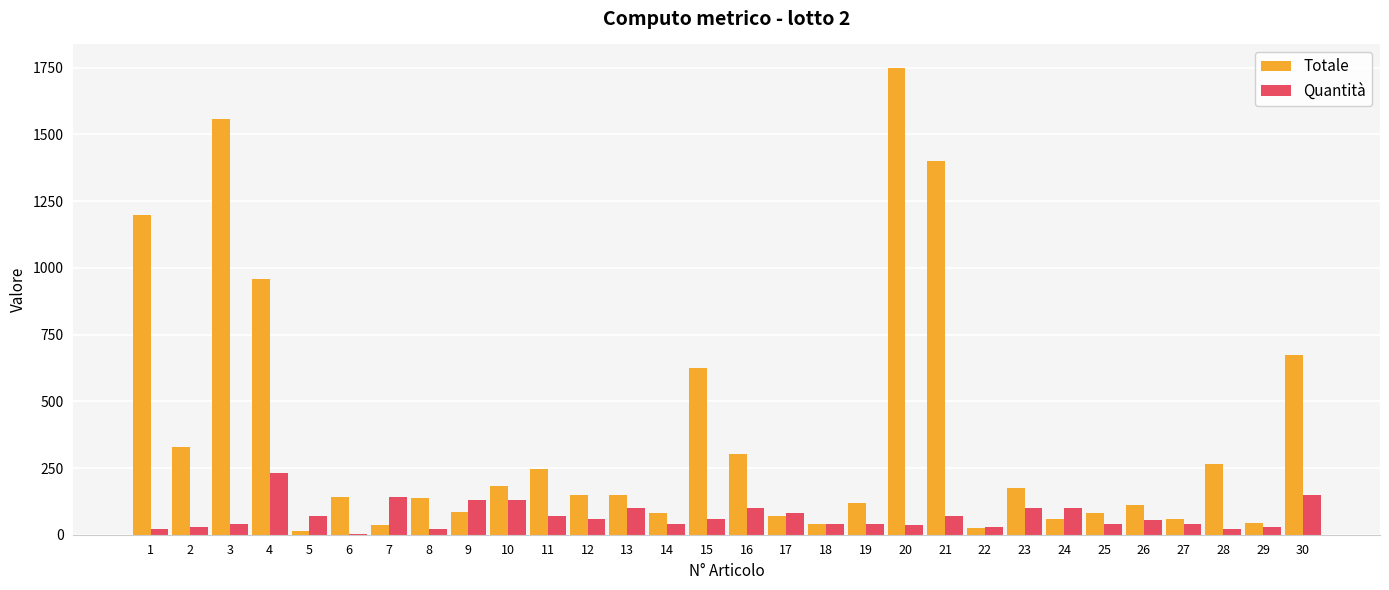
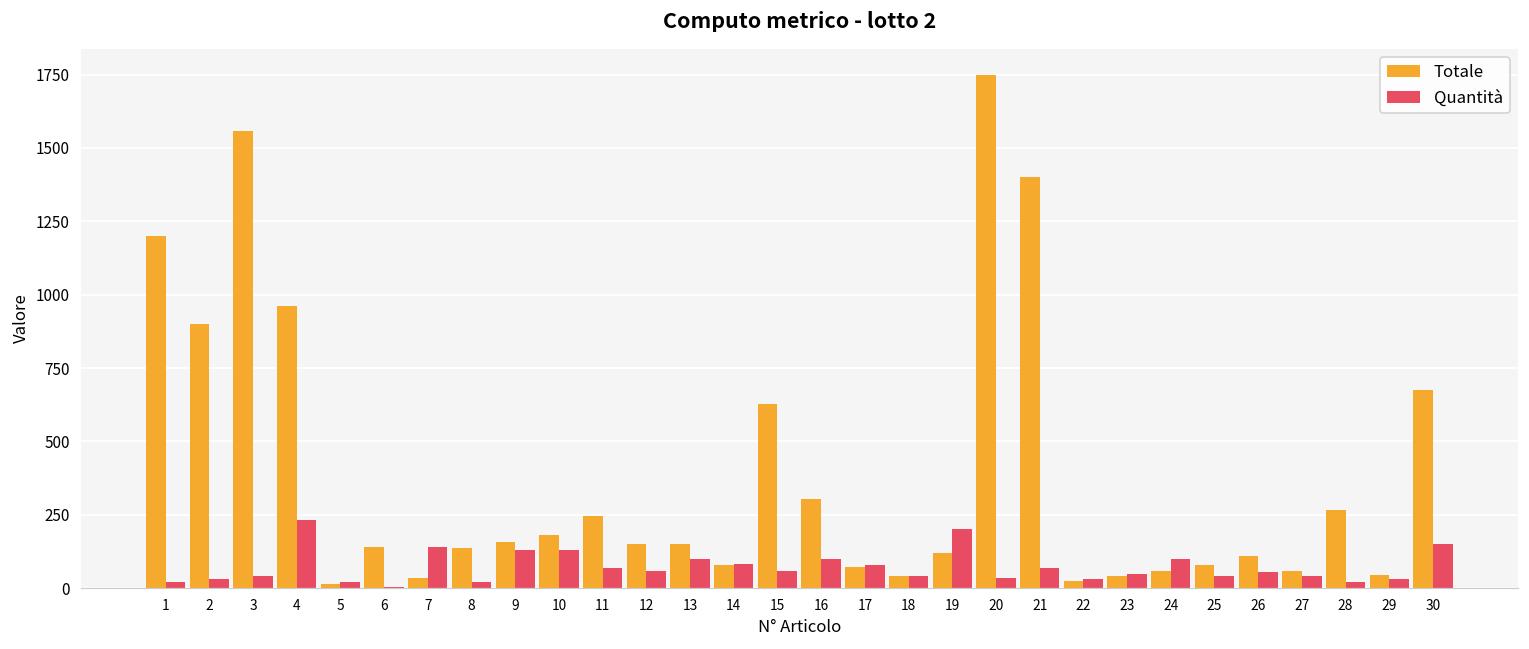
Totale, 2: 330 -> 900
Quantità, 5: 70 -> 20
Totale, 9: 90 -> 160
Quantità, 14: 40 -> 80
Quantità, 19: 40 -> 200
Totale, 23: 170 -> 40
Quantità, 23: 100 -> 50
